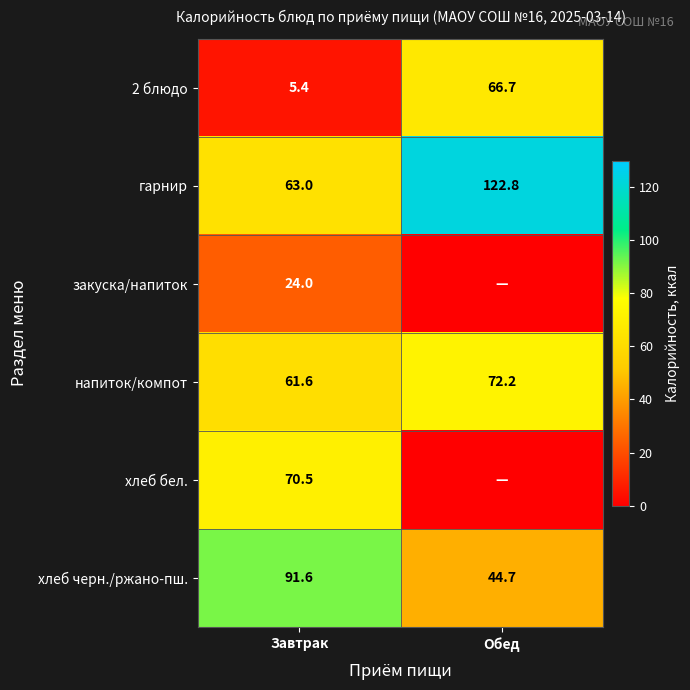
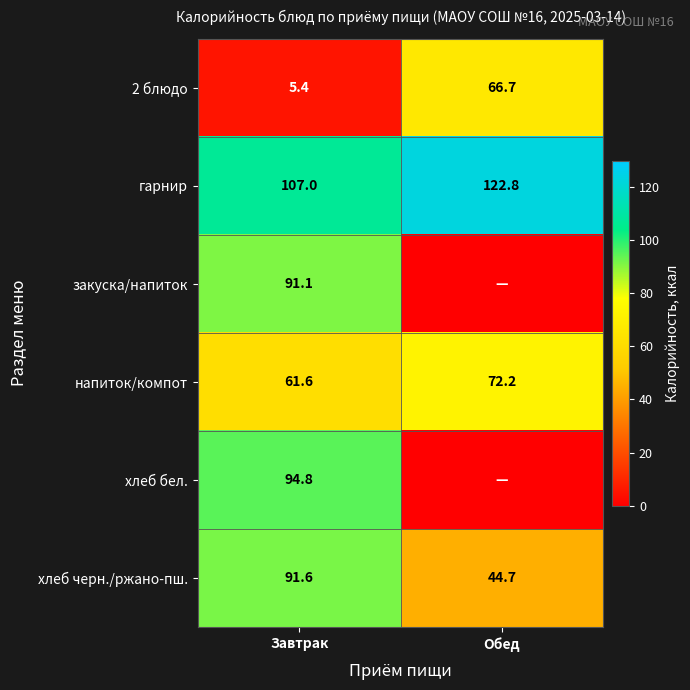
гарнир, Завтрак: 63.0 -> 107.0
закуска/напиток, Завтрак: 24.0 -> 91.1
хлеб бел., Завтрак: 70.5 -> 94.8
